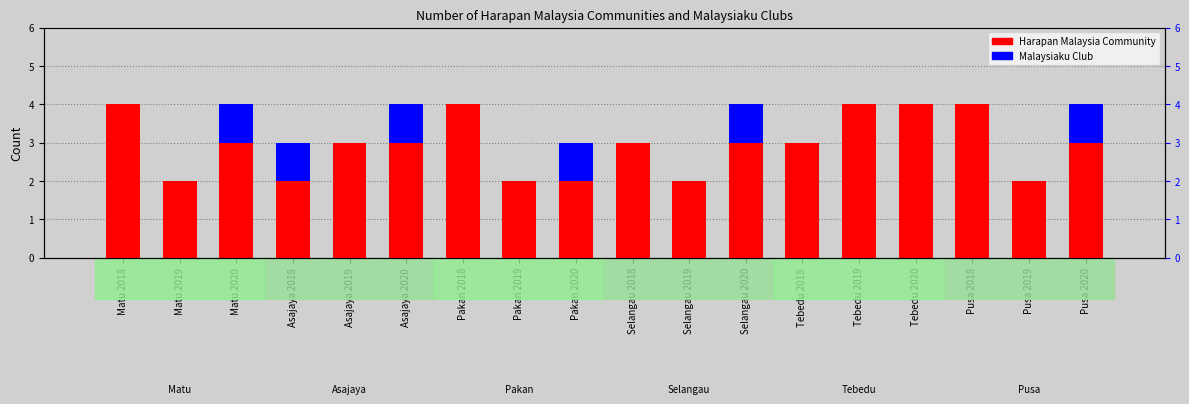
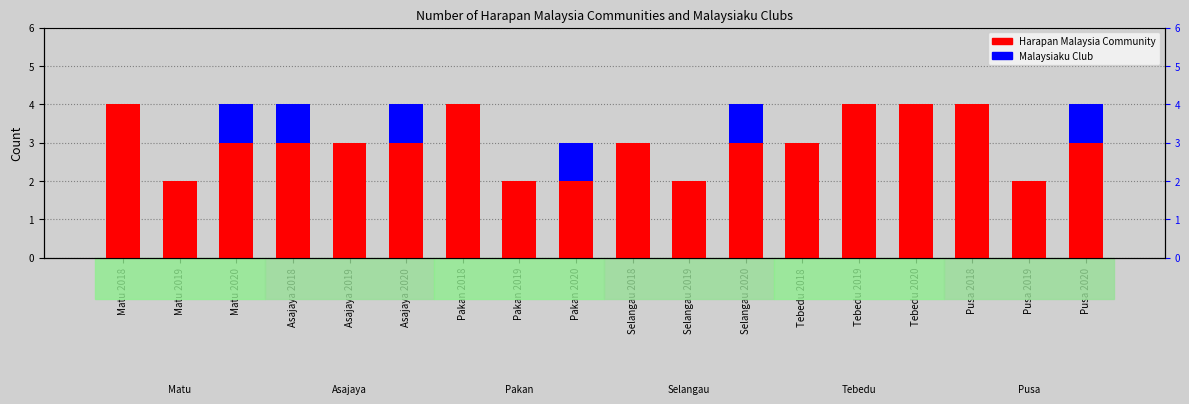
Harapan Malaysia Community, Asajaya 2018: 2 -> 3
